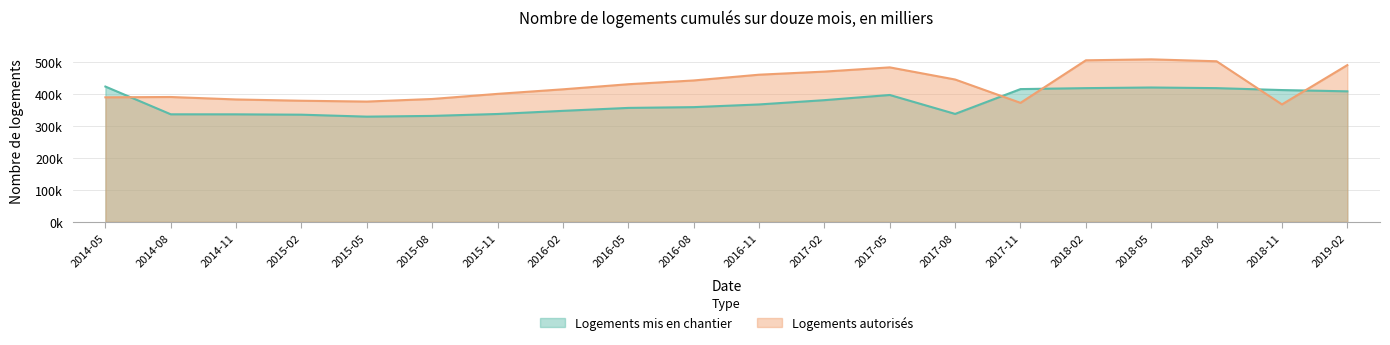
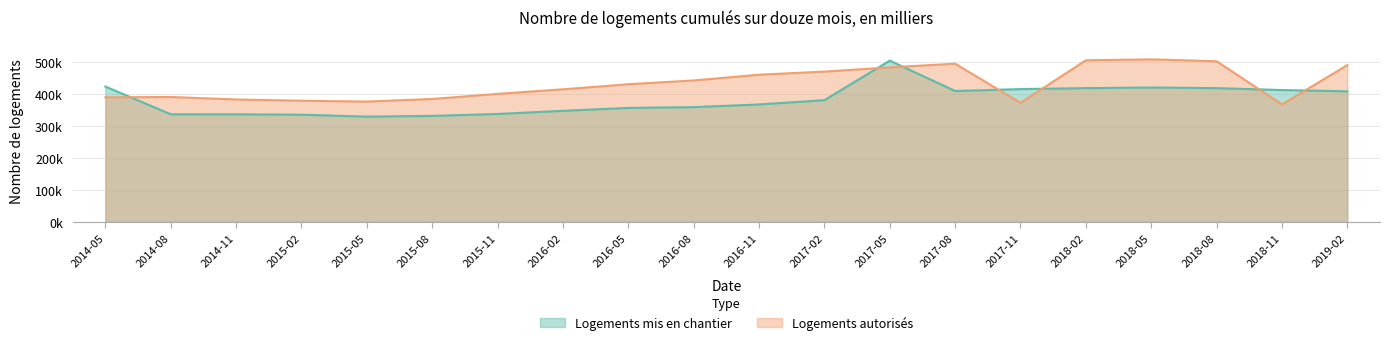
Logements mis en chantier, 2017-05: 400000 -> 500000
Logements mis en chantier, 2017-08: 340000 -> 410000
Logements autorisés, 2017-08: 440000 -> 490000
